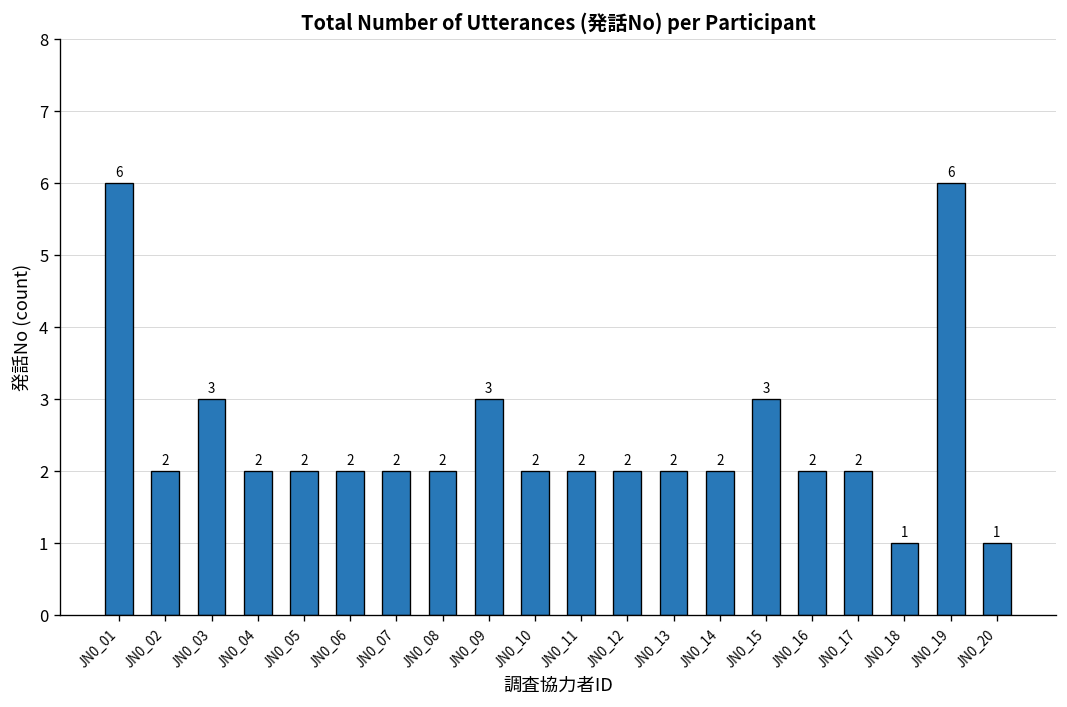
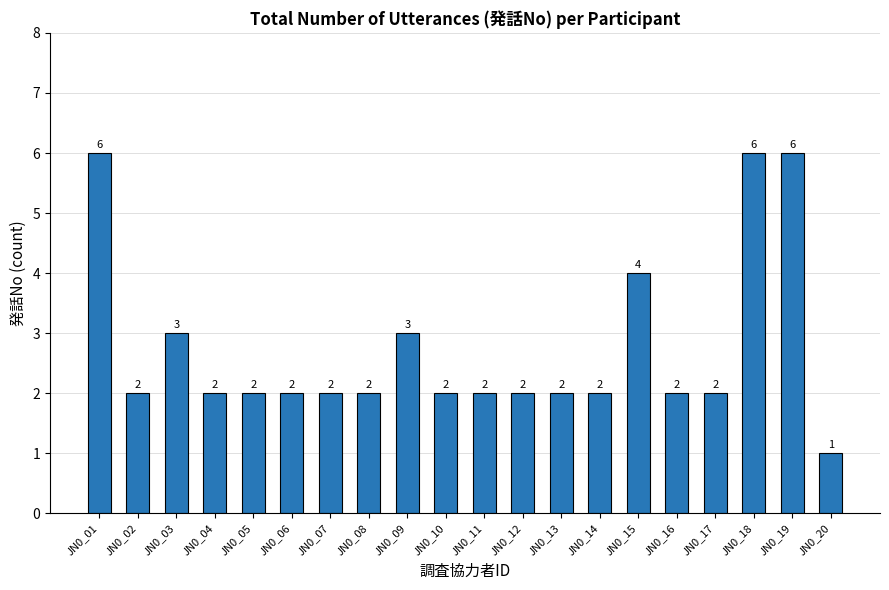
JN0_15: 3 -> 4
JN0_18: 1 -> 6
